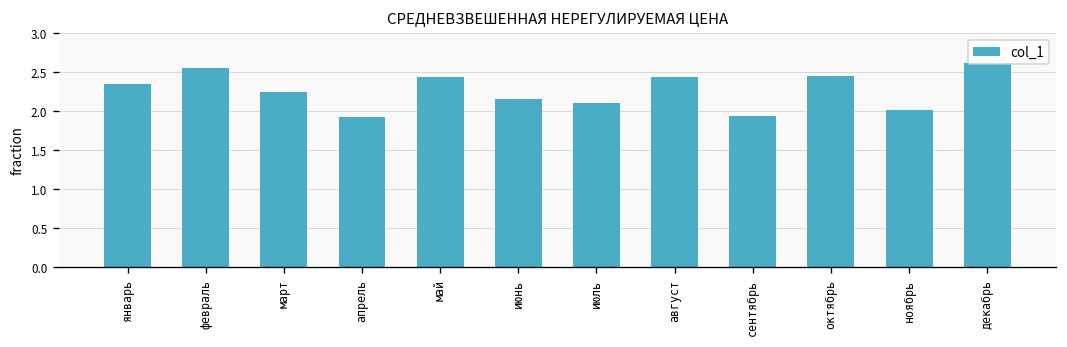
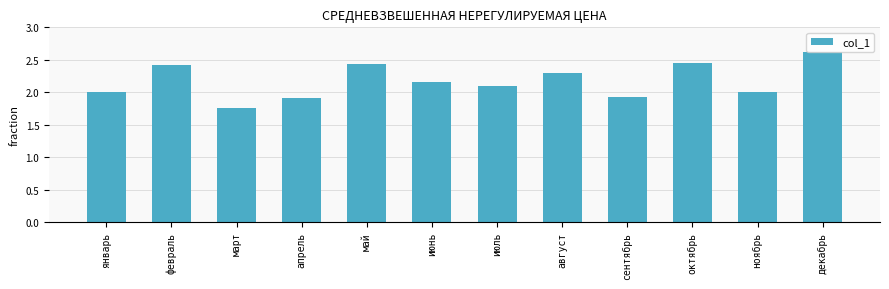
январь: 2.3 -> 2.0
февраль: 2.6 -> 2.4
март: 2.2 -> 1.8
август: 2.4 -> 2.3
